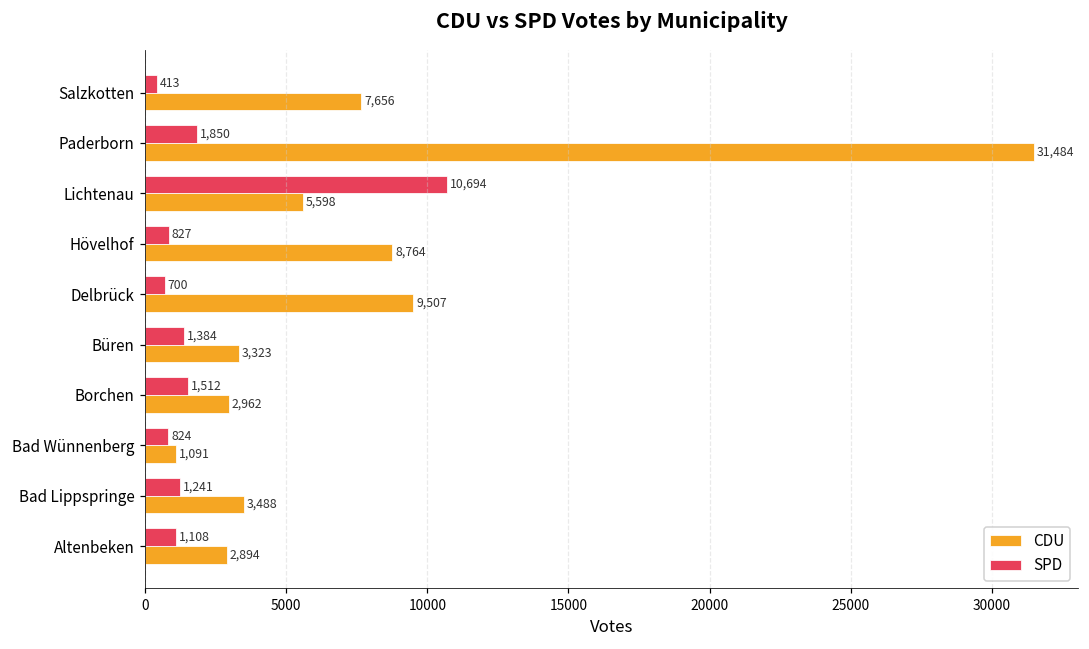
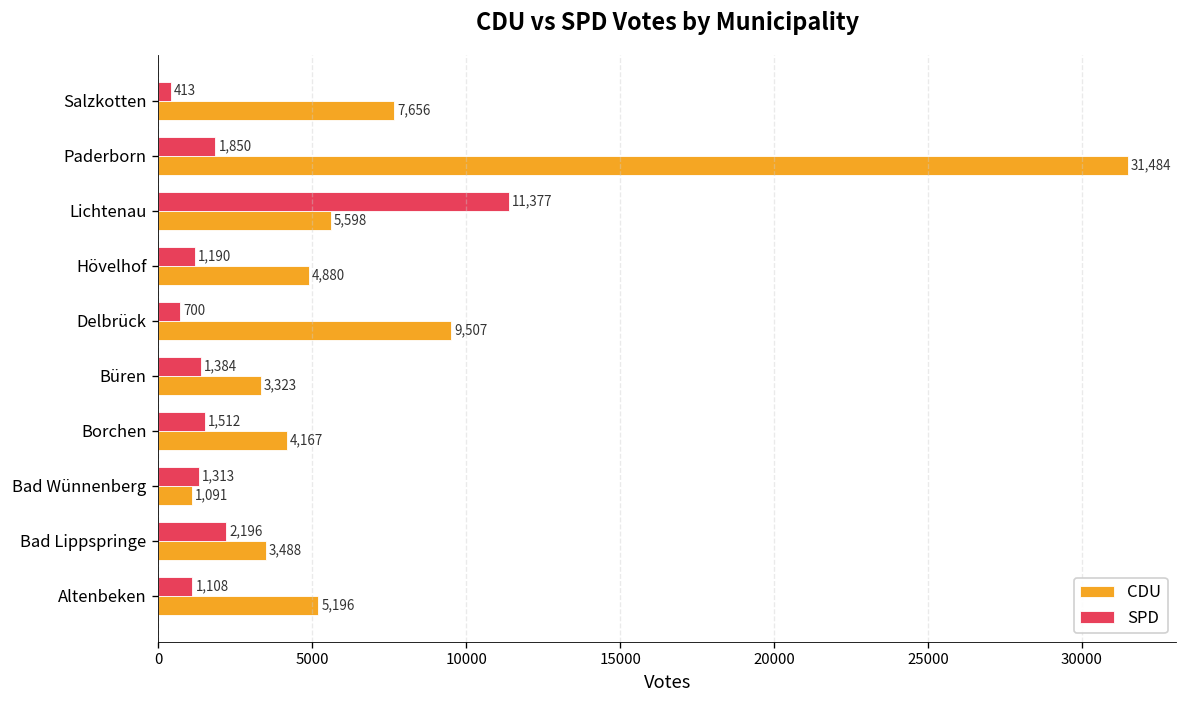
SPD, Lichtenau: 10,694 -> 11,377
SPD, Hövelhof: 827 -> 1,190
CDU, Hövelhof: 8,764 -> 4,880
CDU, Borchen: 2,962 -> 4,167
SPD, Bad Wünnenberg: 824 -> 1,313
SPD, Bad Lippspringe: 1,241 -> 2,196
CDU, Altenbeken: 2,894 -> 5,196
